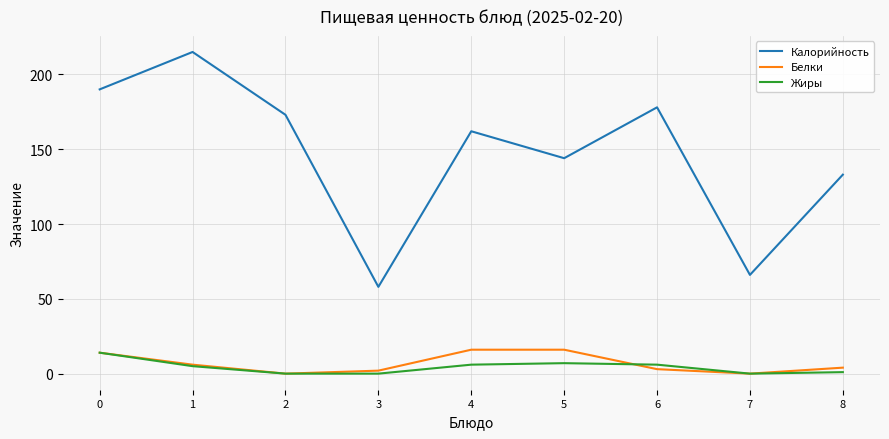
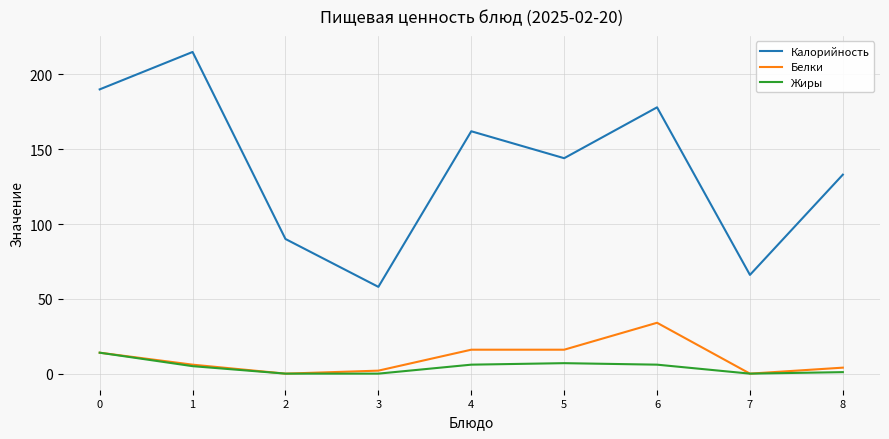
Калорийность, 2: 173 -> 90
Белки, 6: 3 -> 34
